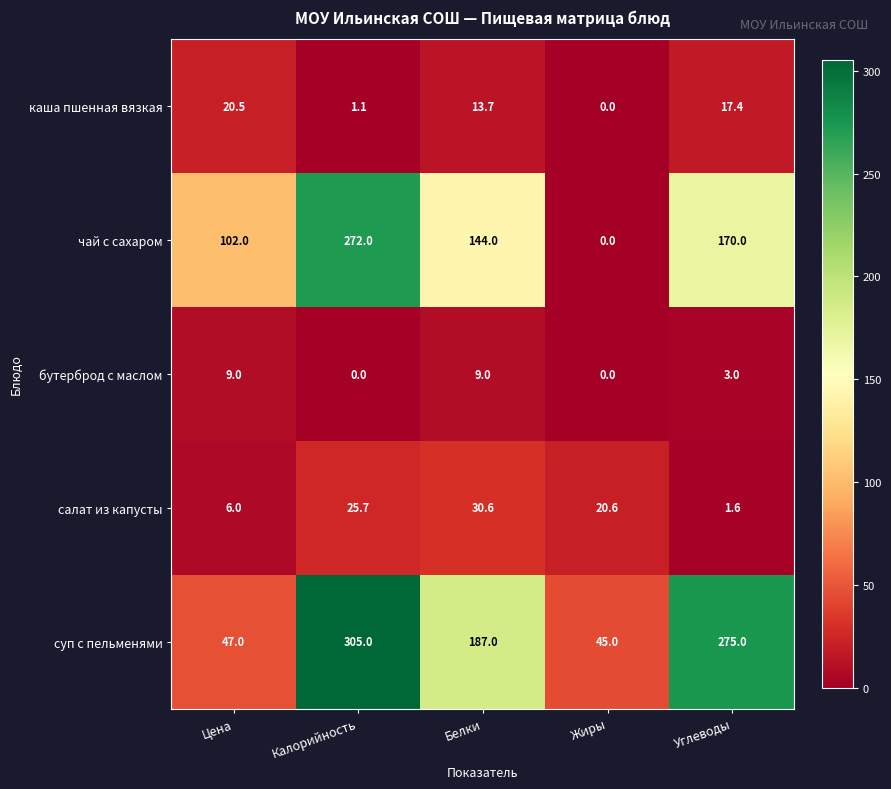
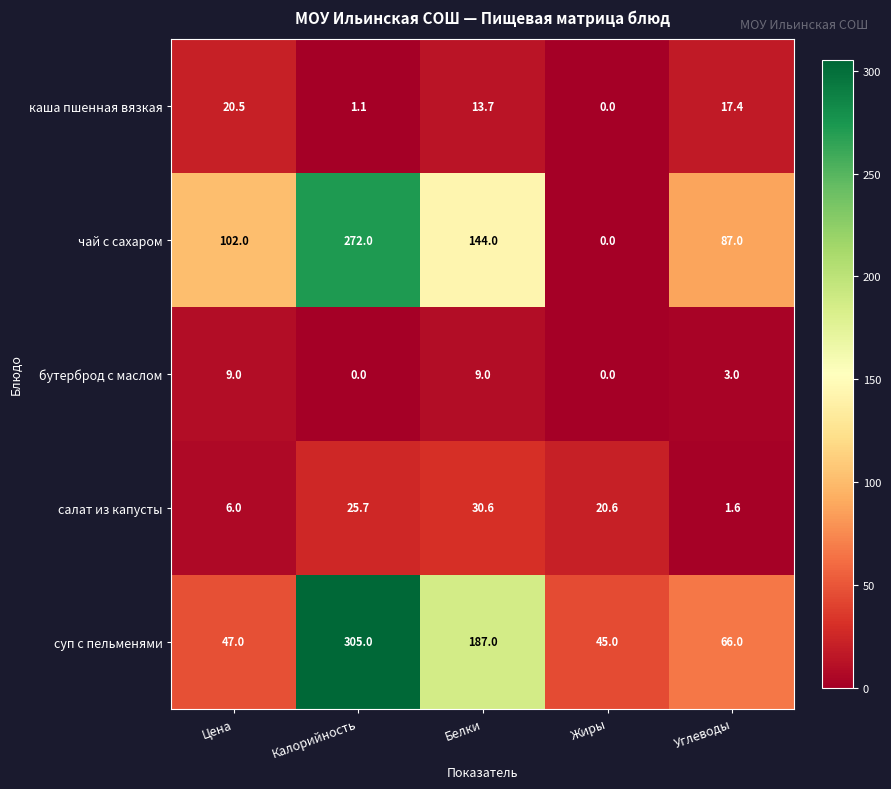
чай с сахаром, Углеводы: 170.0 -> 87.0
суп с пельменями, Углеводы: 275.0 -> 66.0
